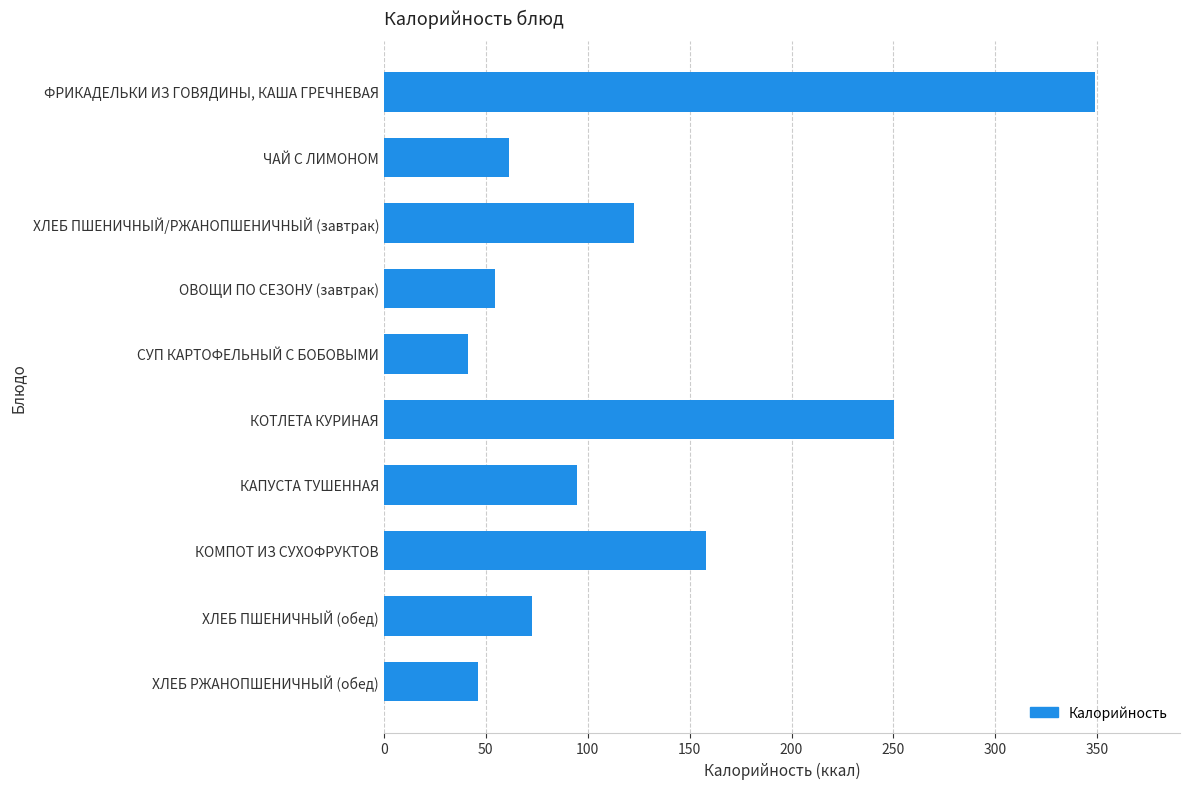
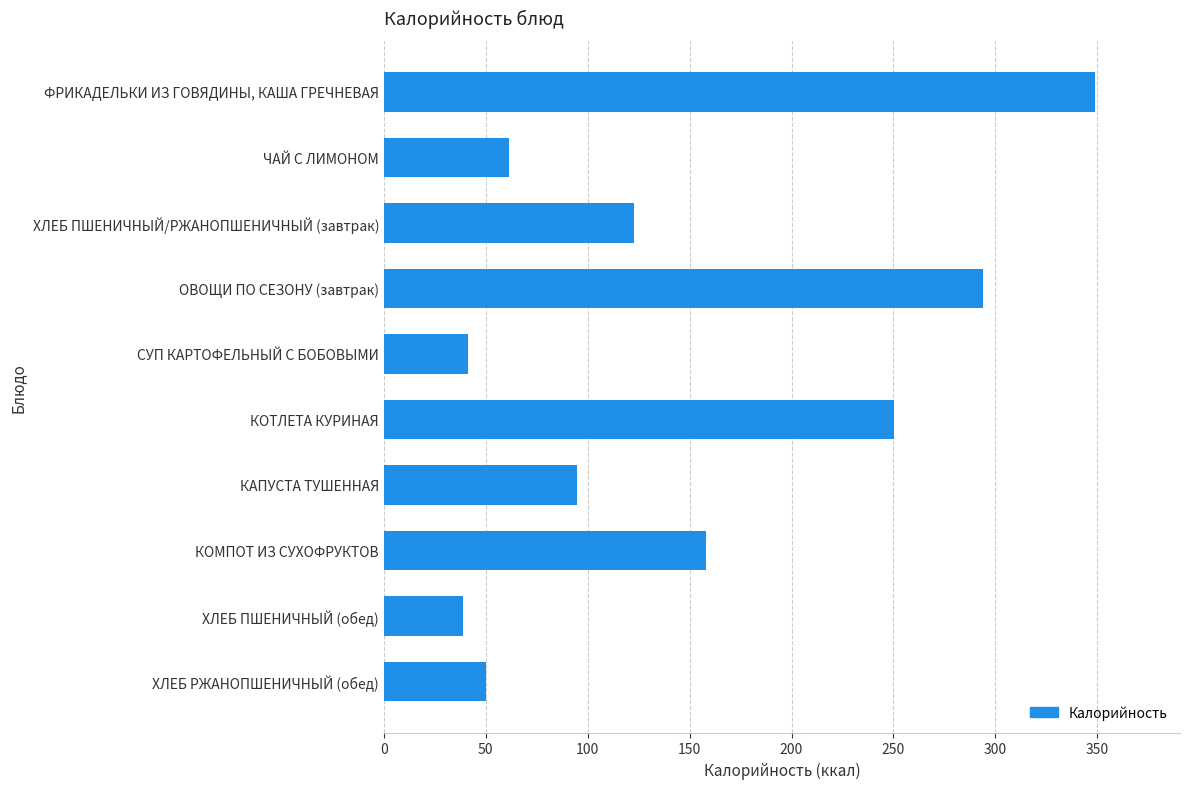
ОВОЩИ ПО СЕЗОНУ (завтрак): 55 -> 294
ХЛЕБ ПШЕНИЧНЫЙ (обед): 73 -> 39
ХЛЕБ РЖАНОПШЕНИЧНЫЙ (обед): 46 -> 50
